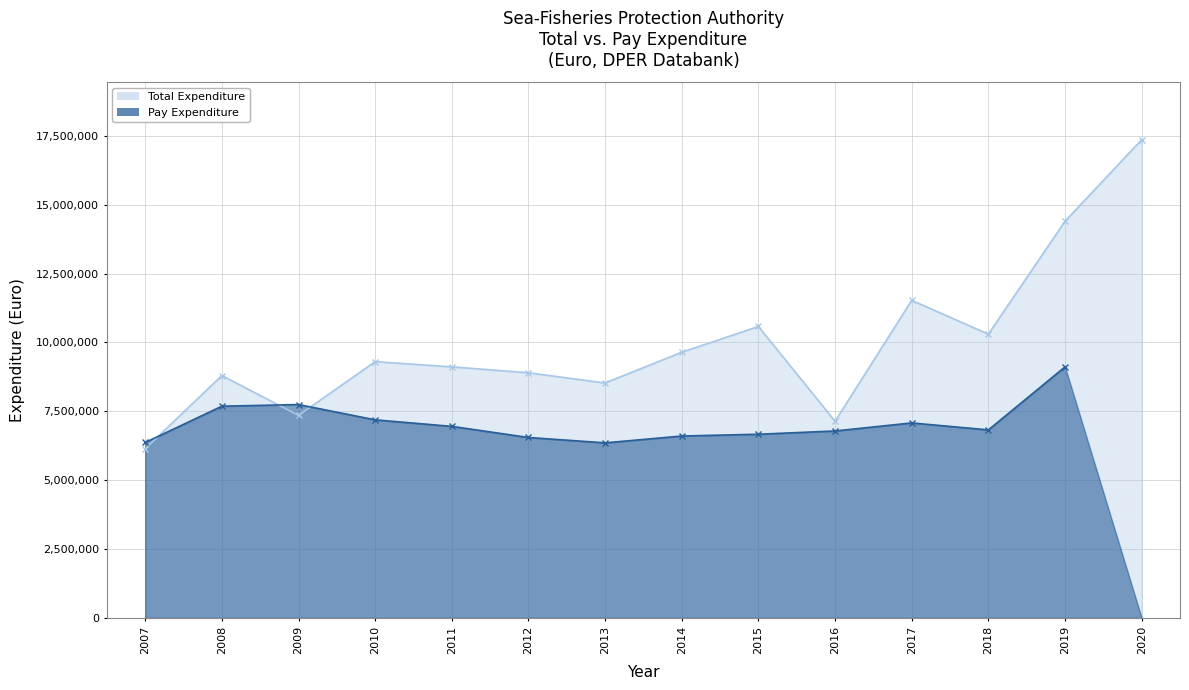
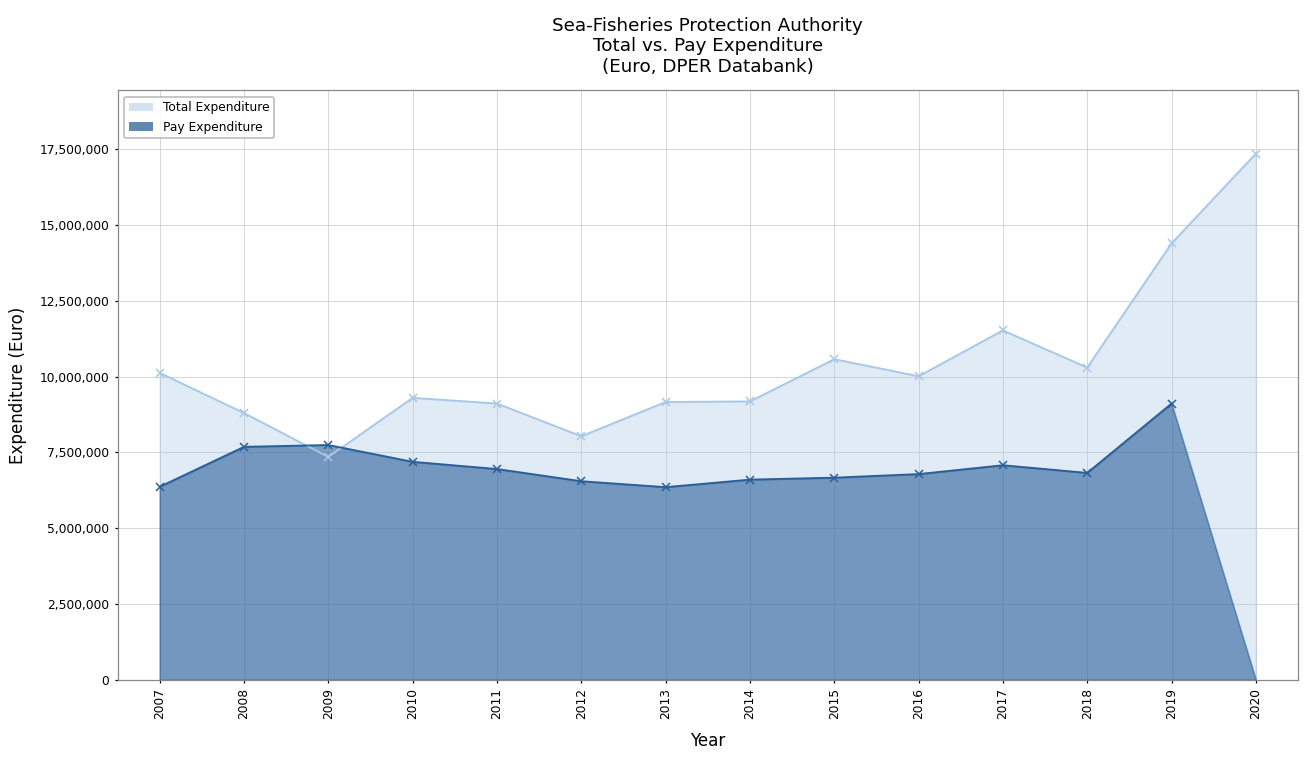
Total Expenditure, 2007: 6,100,000 -> 10,100,000
Total Expenditure, 2012: 8,900,000 -> 8,000,000
Total Expenditure, 2013: 8,500,000 -> 9,200,000
Total Expenditure, 2014: 9,600,000 -> 9,200,000
Total Expenditure, 2016: 7,100,000 -> 10,000,000
